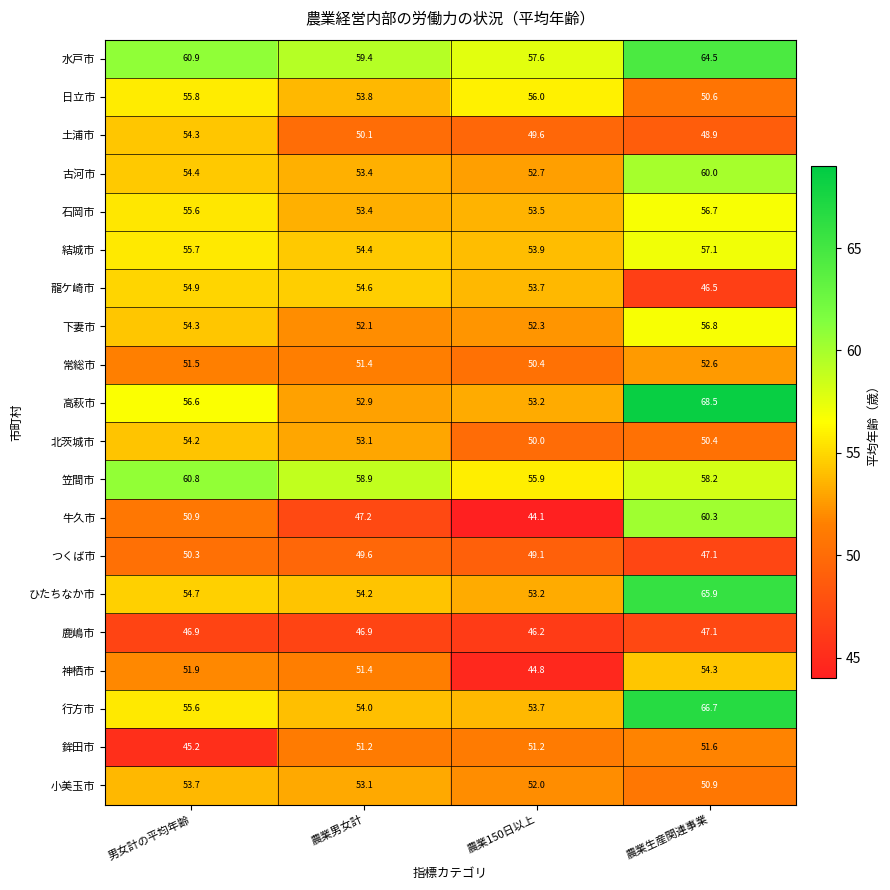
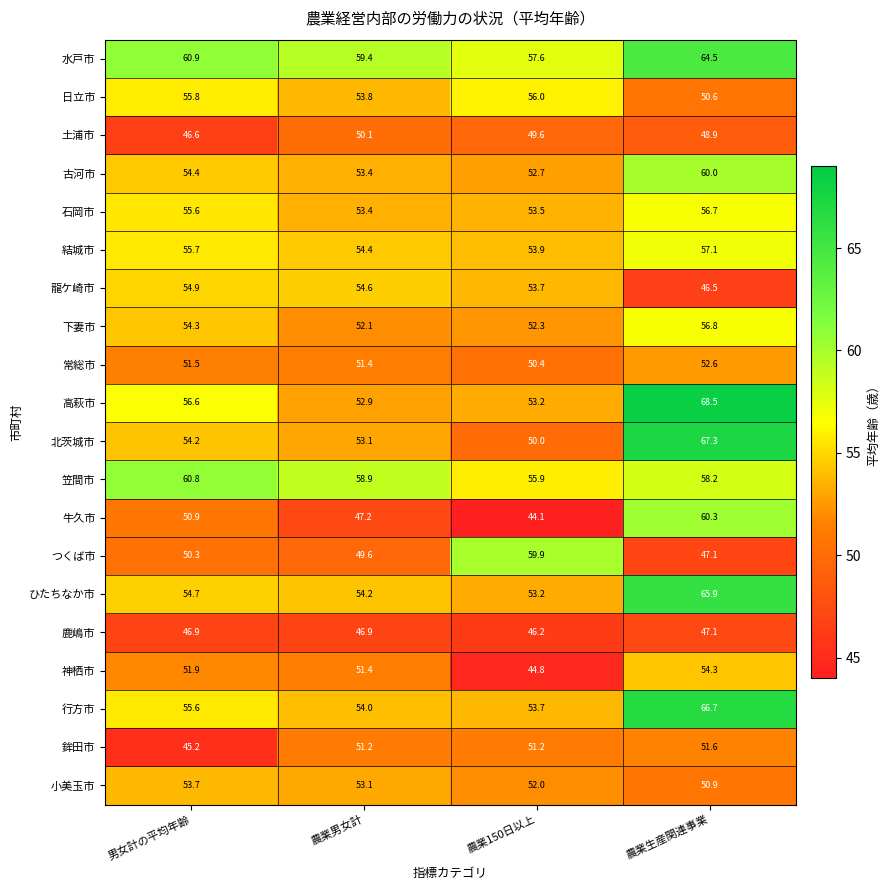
土浦市, 男女計の平均年齢: 54.3 -> 46.6
北茨城市, 農業生産関連事業: 50.4 -> 67.3
つくば市, 農業150日以上: 49.1 -> 59.9
